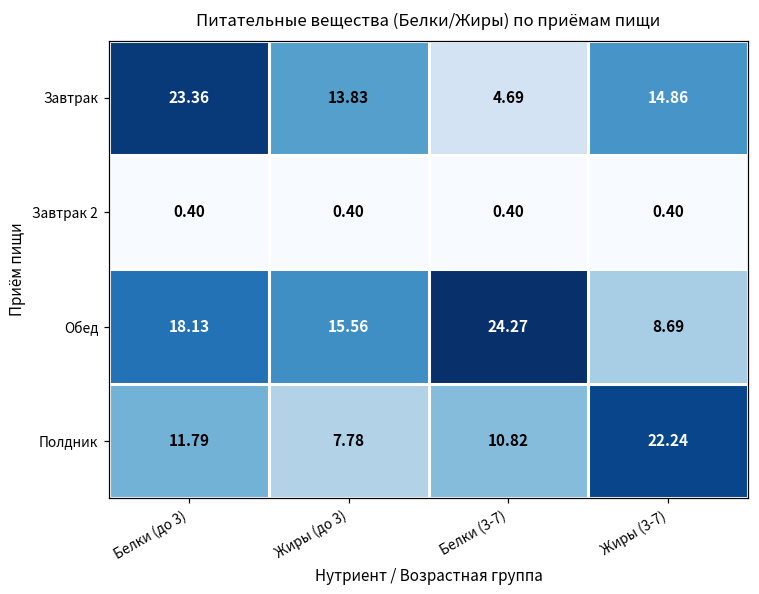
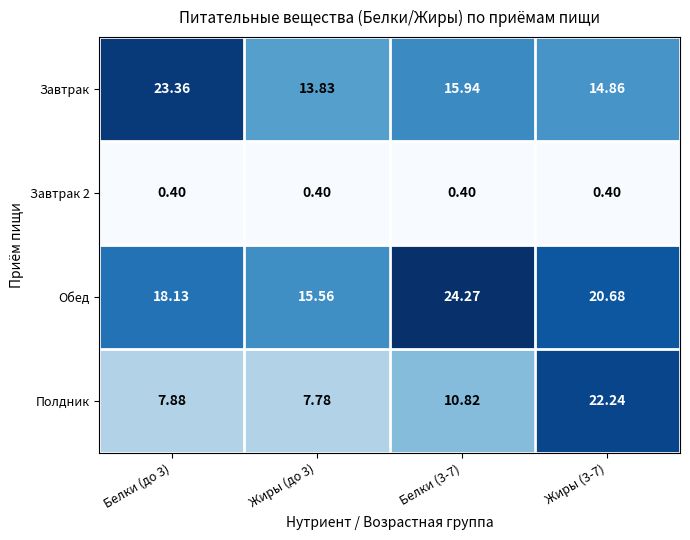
Завтрак, Белки (3-7): 4.69 -> 15.94
Обед, Жиры (3-7): 8.69 -> 20.68
Полдник, Белки (до 3): 11.79 -> 7.88
